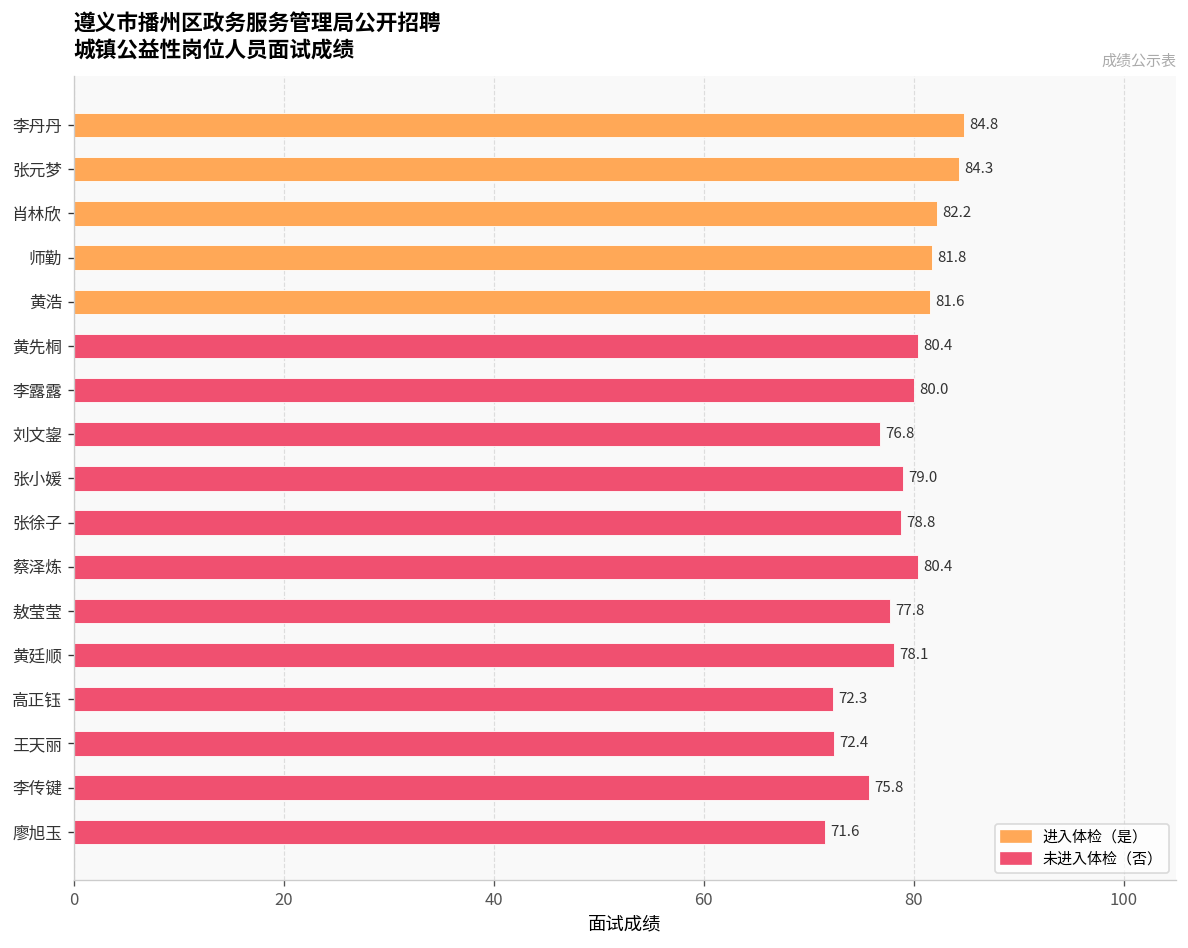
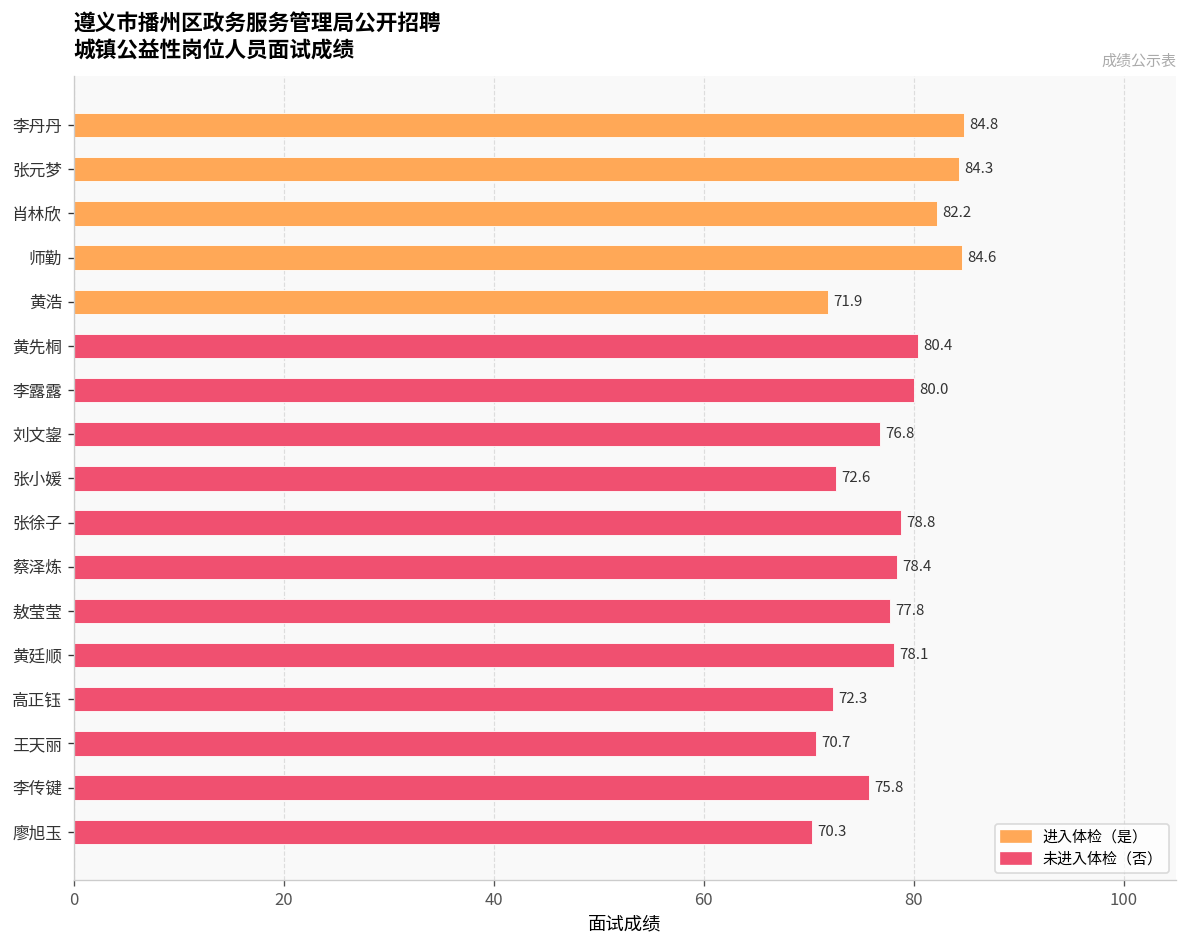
师勤: 81.8 -> 84.6
黄浩: 81.6 -> 71.9
张小媛: 79.0 -> 72.6
蔡泽炼: 80.4 -> 78.4
王天丽: 72.4 -> 70.7
廖旭玉: 71.6 -> 70.3
